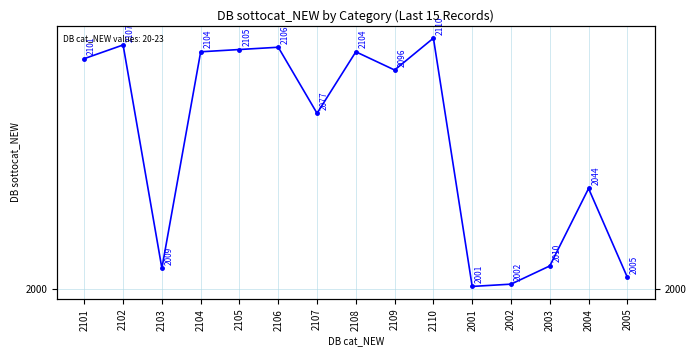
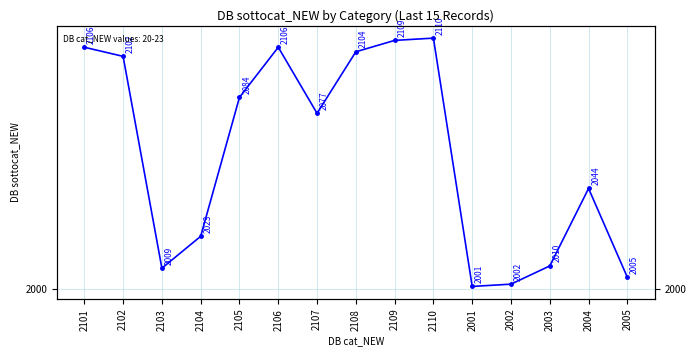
2101: 2101 -> 2106
2102: 2107 -> 2102
2104: 2104 -> 2023
2105: 2105 -> 2084
2109: 2096 -> 2109
